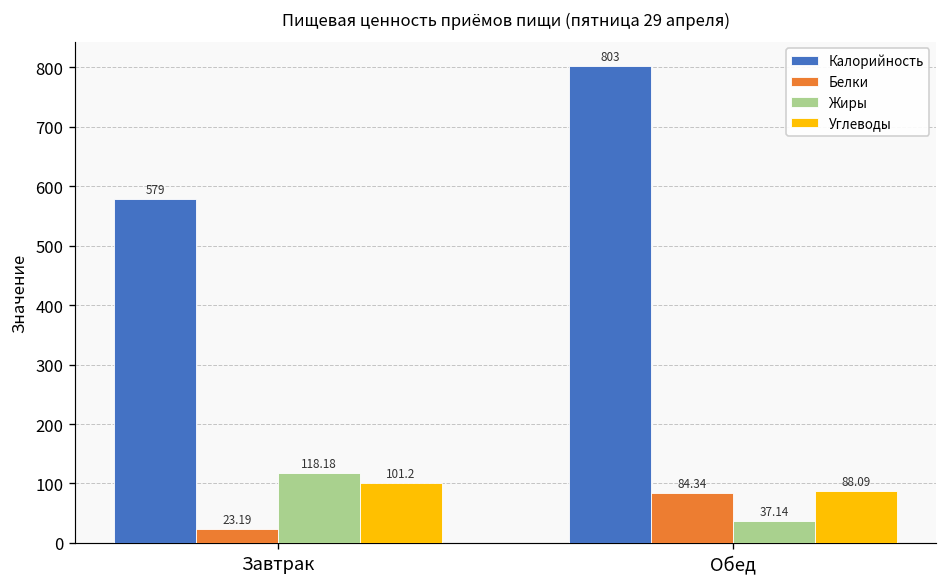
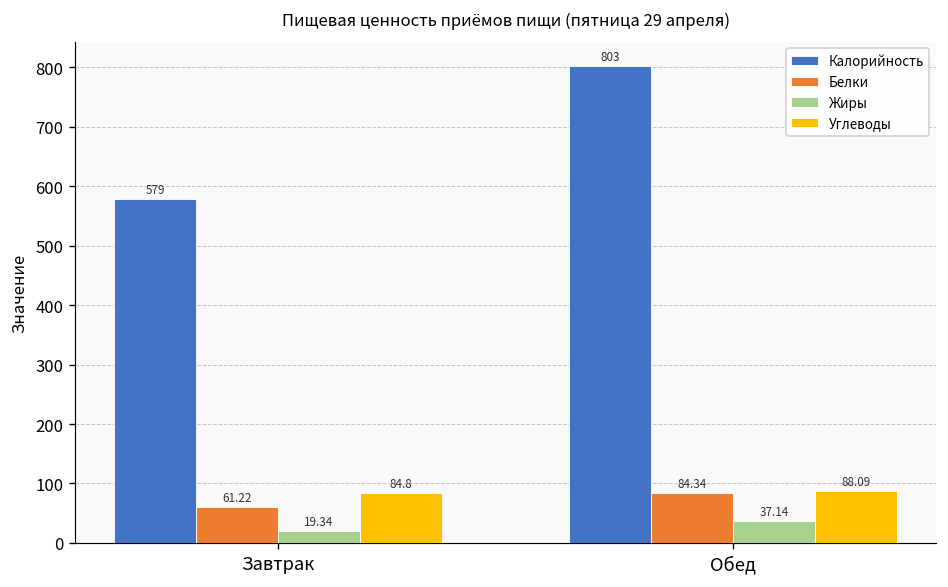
Белки, Завтрак: 23.19 -> 61.22
Жиры, Завтрак: 118.18 -> 19.34
Углеводы, Завтрак: 101.2 -> 84.8
